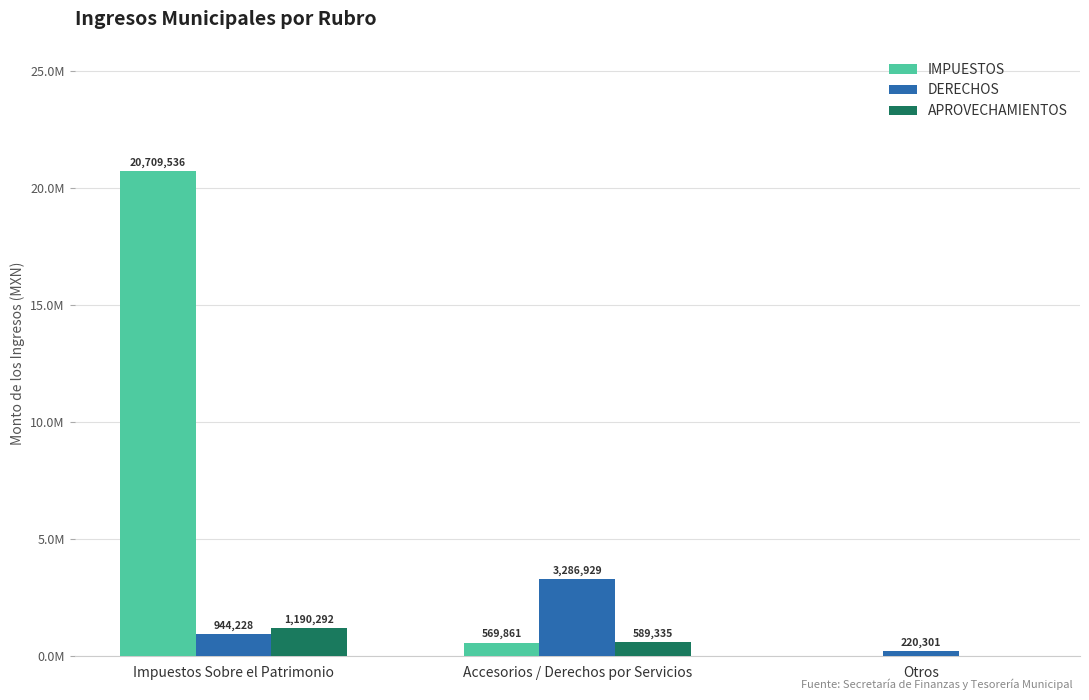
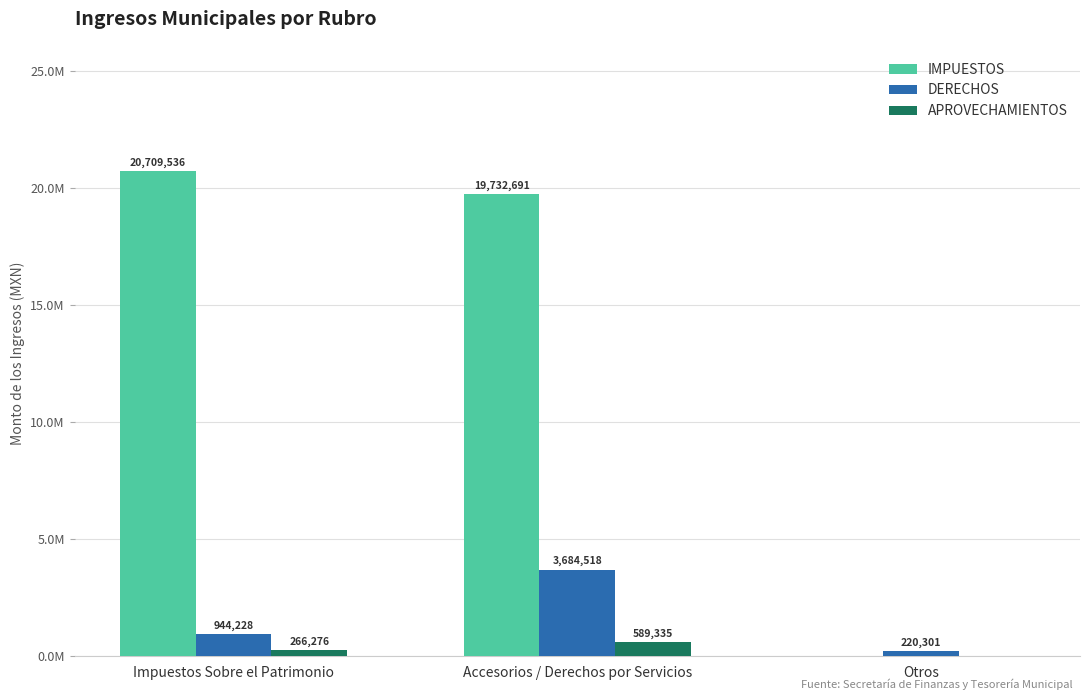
APROVECHAMIENTOS, Impuestos Sobre el Patrimonio: 1,190,292 -> 266,276
IMPUESTOS, Accesorios / Derechos por Servicios: 569,861 -> 19,732,691
DERECHOS, Accesorios / Derechos por Servicios: 3,286,929 -> 3,684,518
